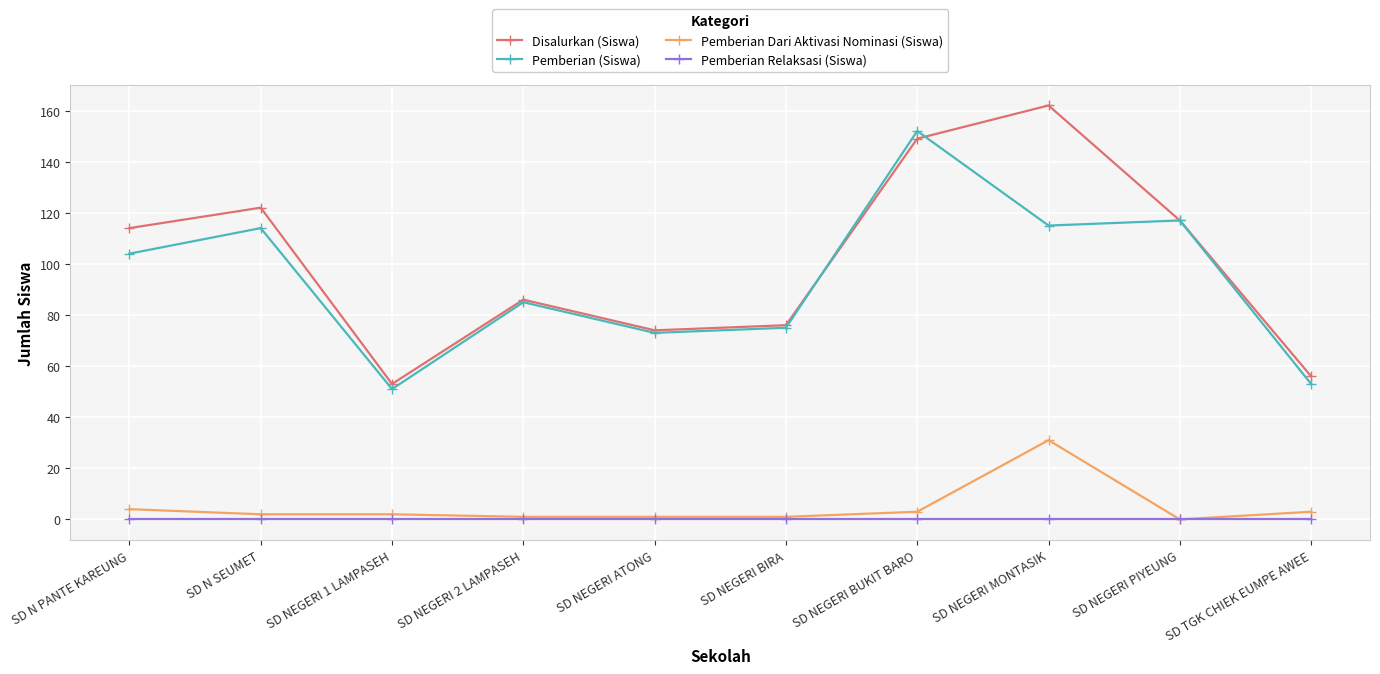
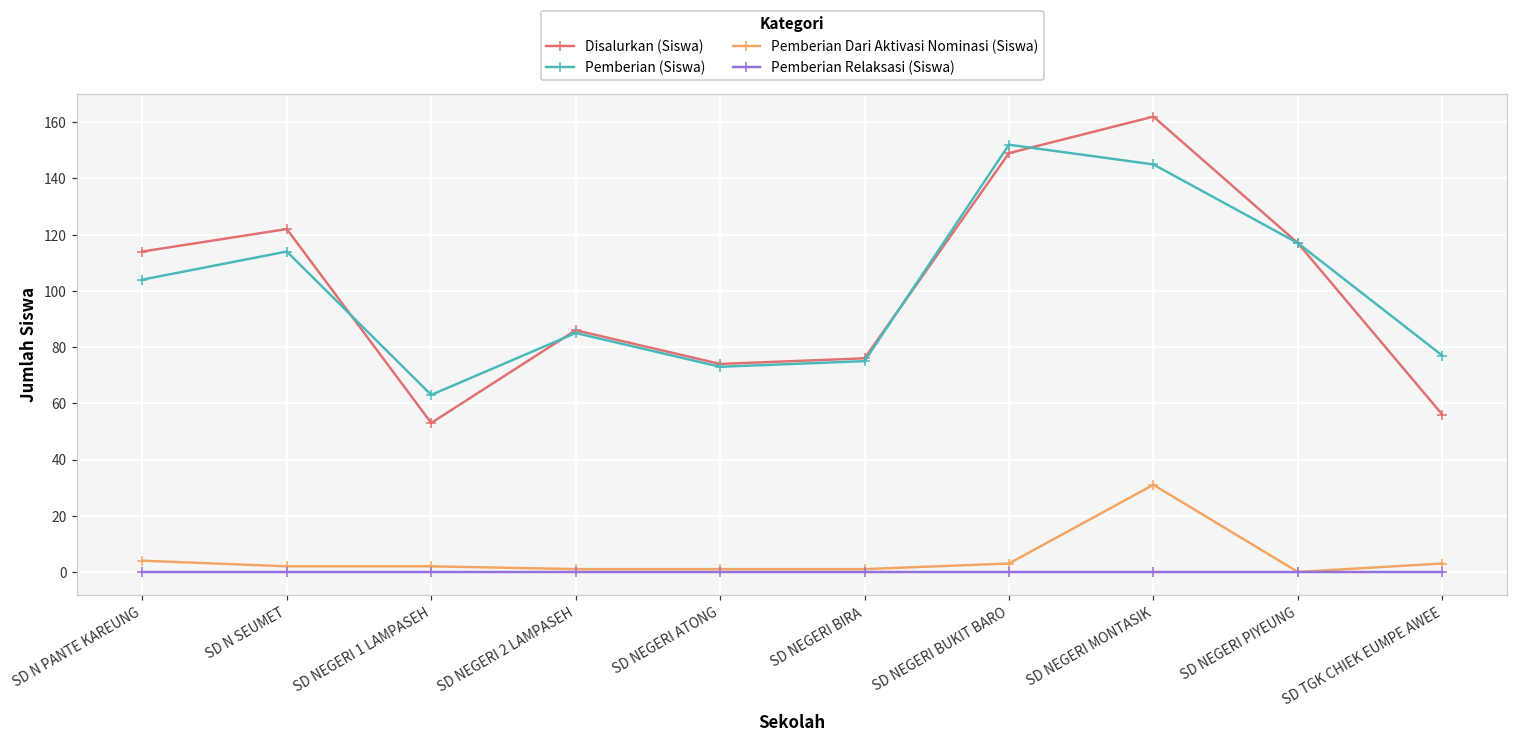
Pemberian (Siswa), SD NEGERI 1 LAMPASEH: 51 -> 63
Pemberian (Siswa), SD NEGERI MONTASIK: 115 -> 145
Pemberian (Siswa), SD TGK CHIEK EUMPE AWEE: 53 -> 77
